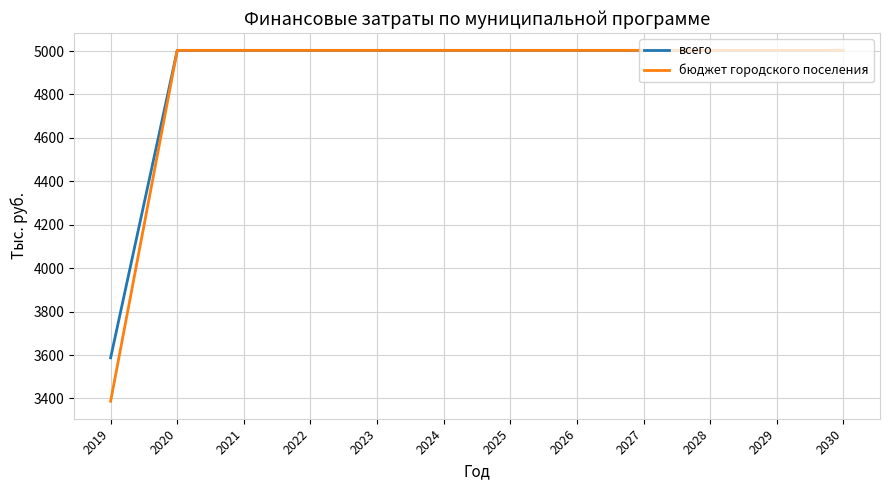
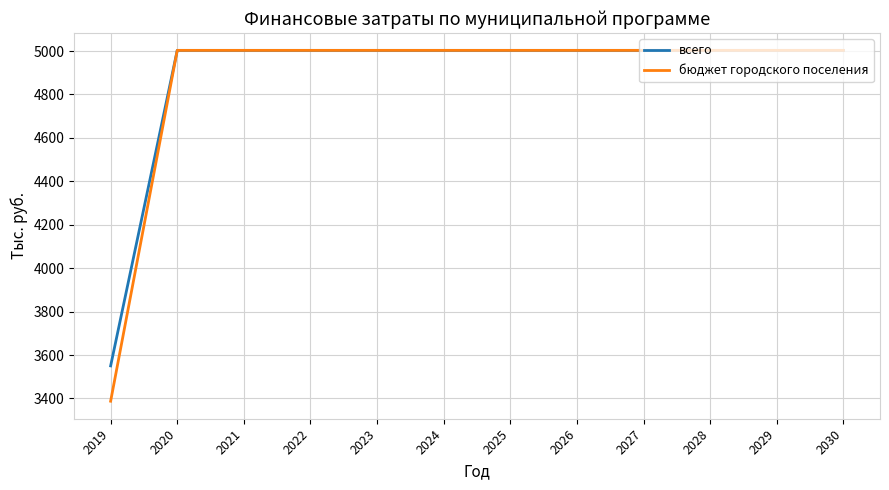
всего, 2019: 3590 -> 3550
